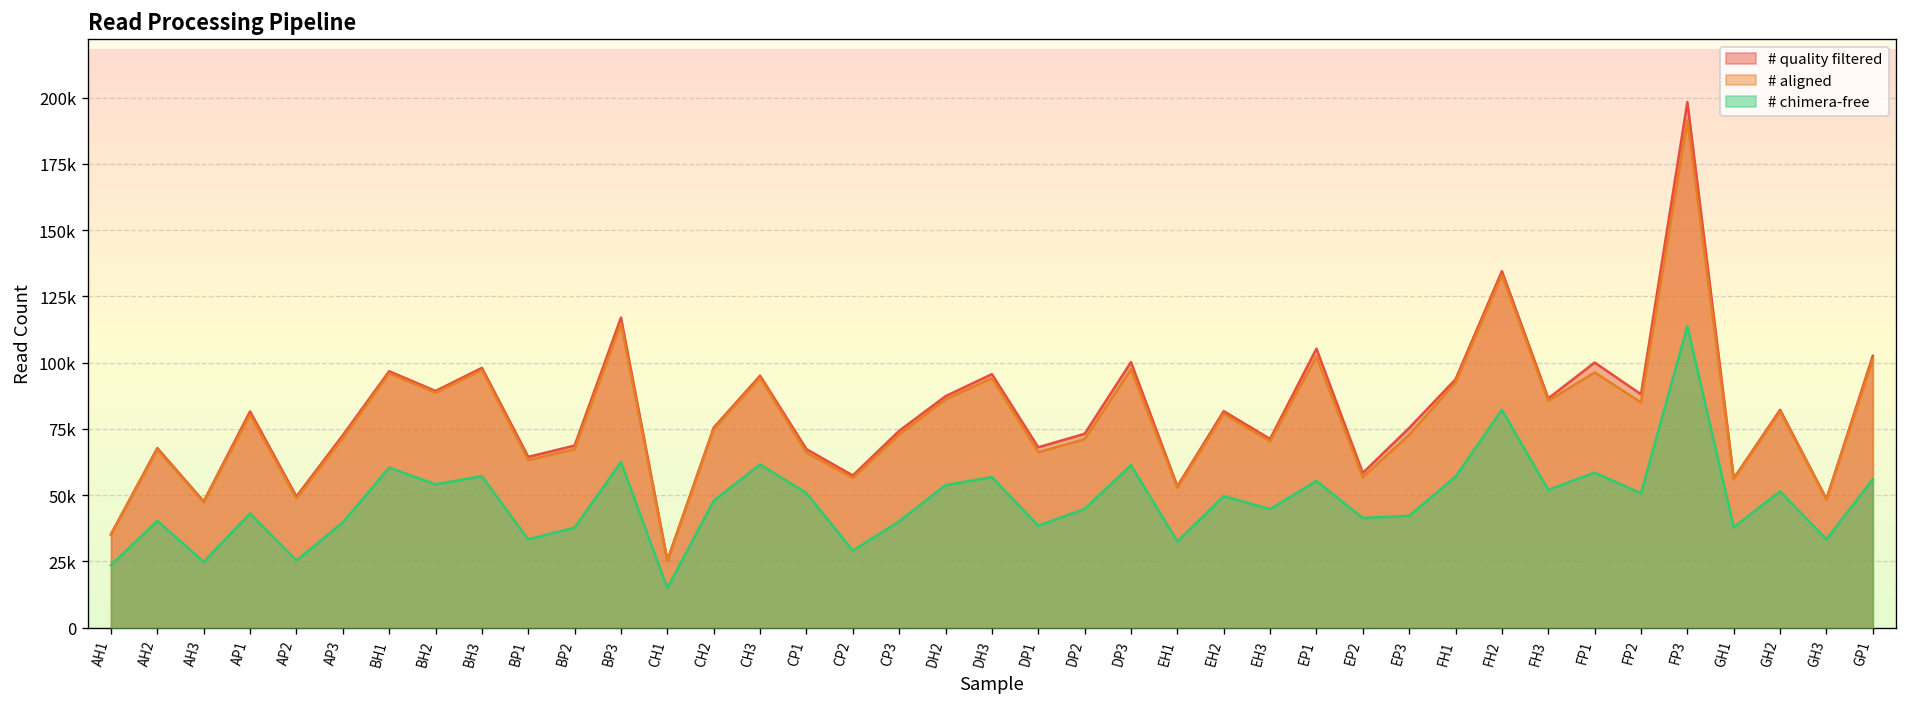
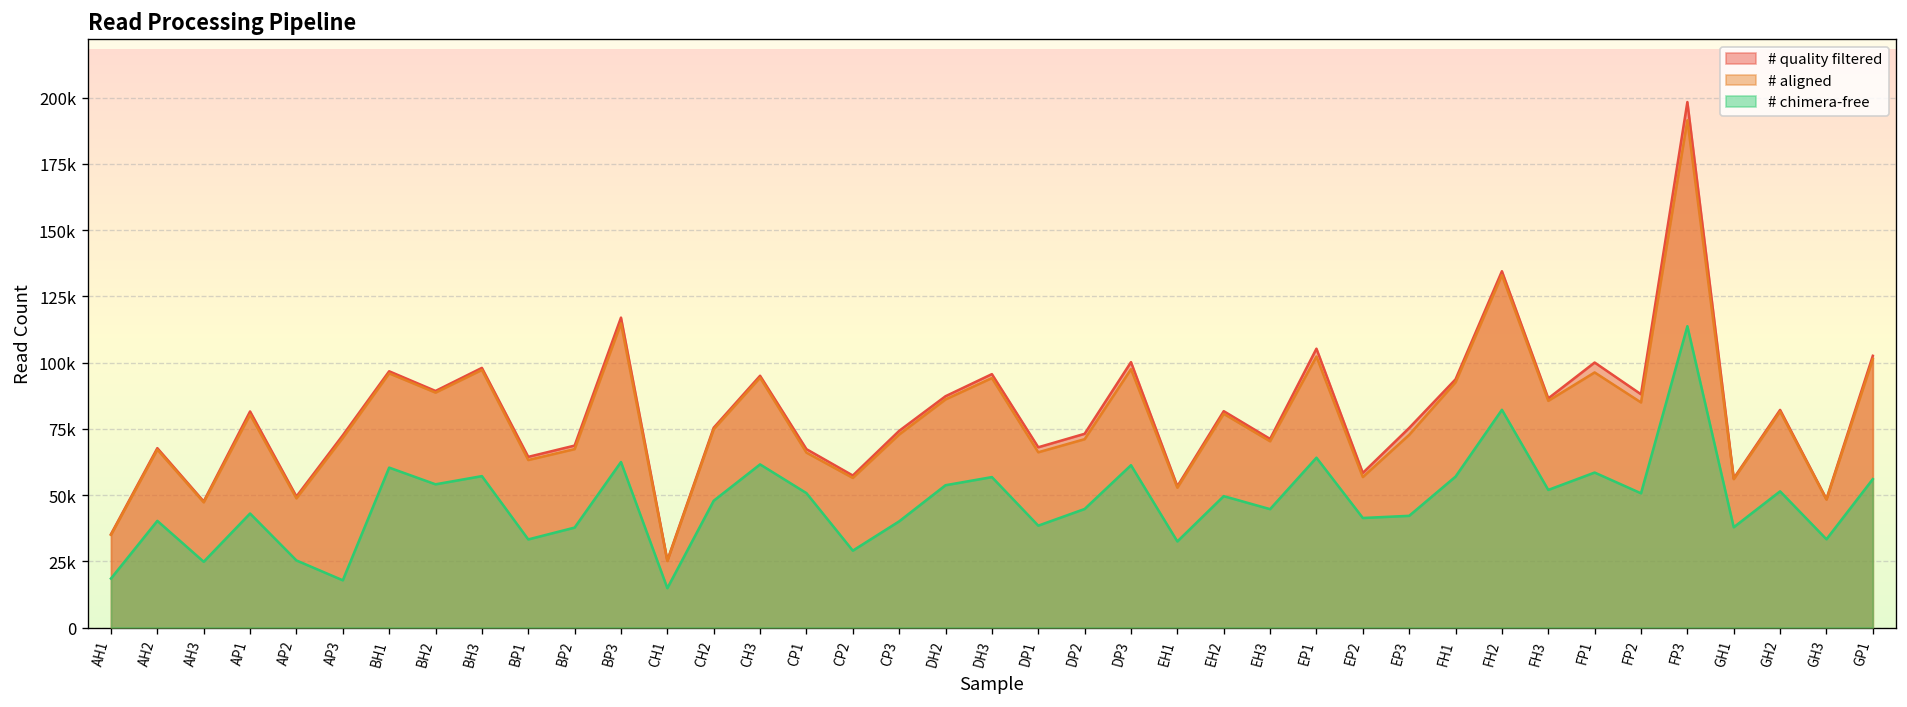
# chimera-free, AH1: 24000 -> 18000
# chimera-free, AP3: 40000 -> 18000
# chimera-free, EP1: 55000 -> 64000
